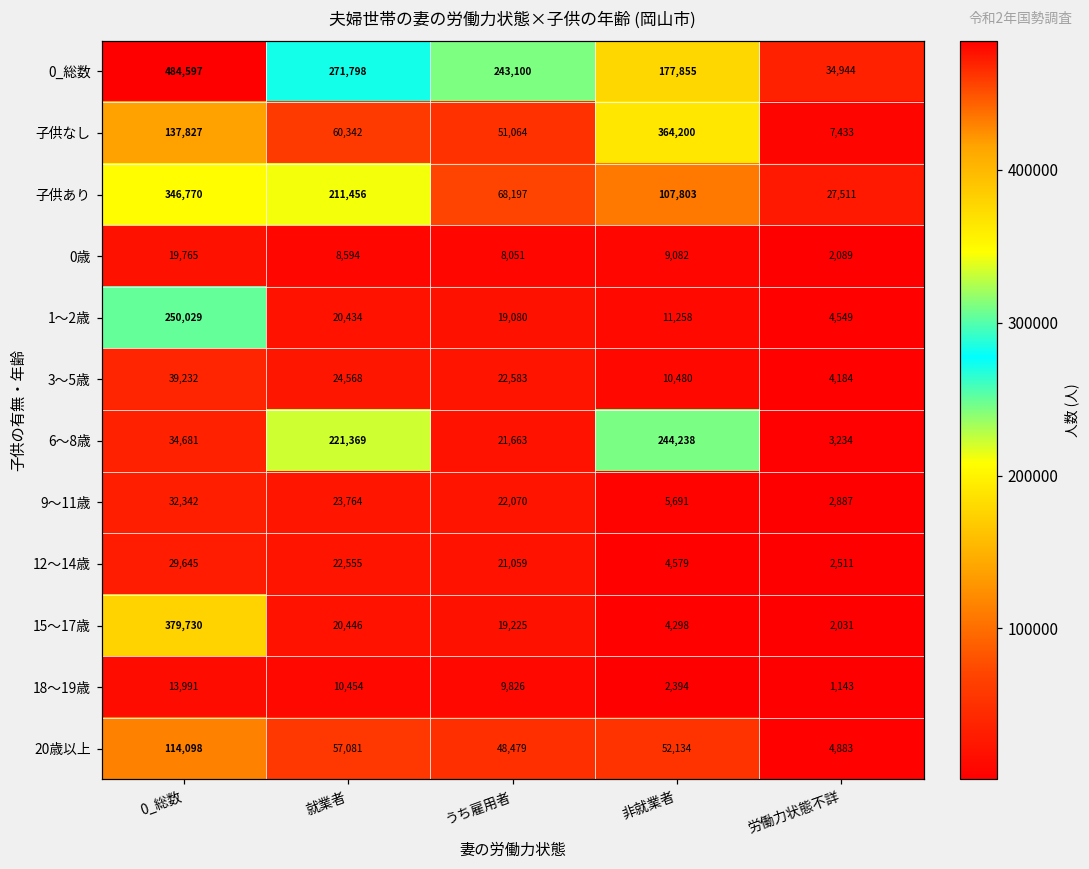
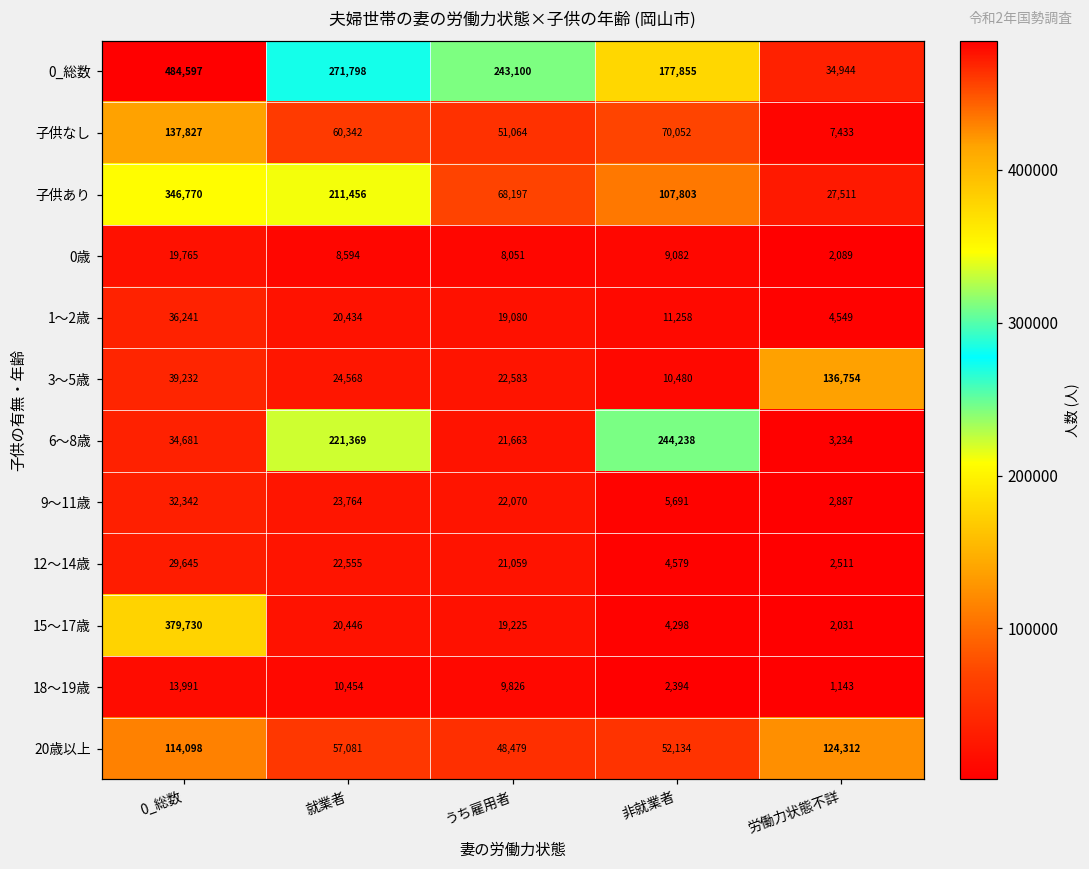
子供なし, 非就業者: 364,200 -> 70,052
1～2歳, 0_総数: 250,029 -> 36,241
3～5歳, 労働力状態不詳: 4,184 -> 136,754
20歳以上, 労働力状態不詳: 4,883 -> 124,312
